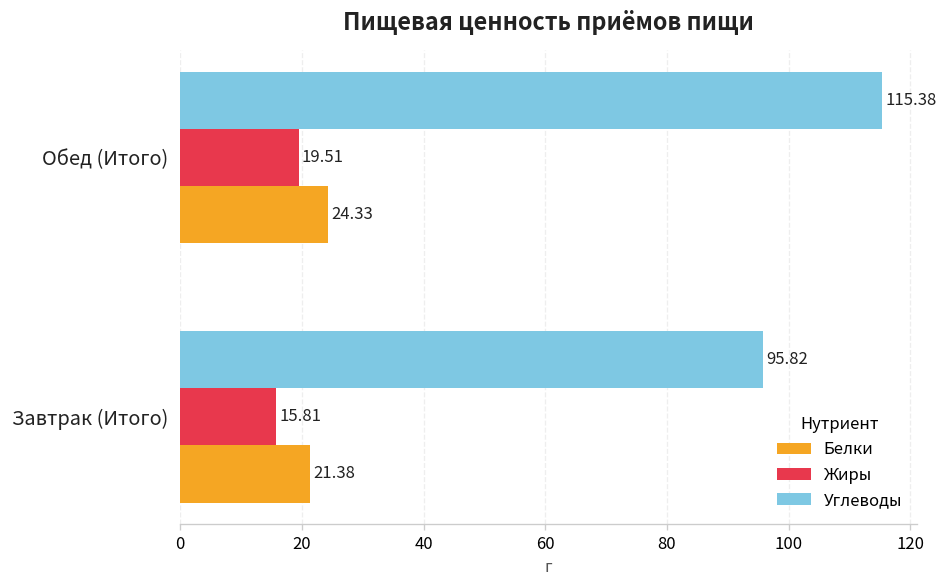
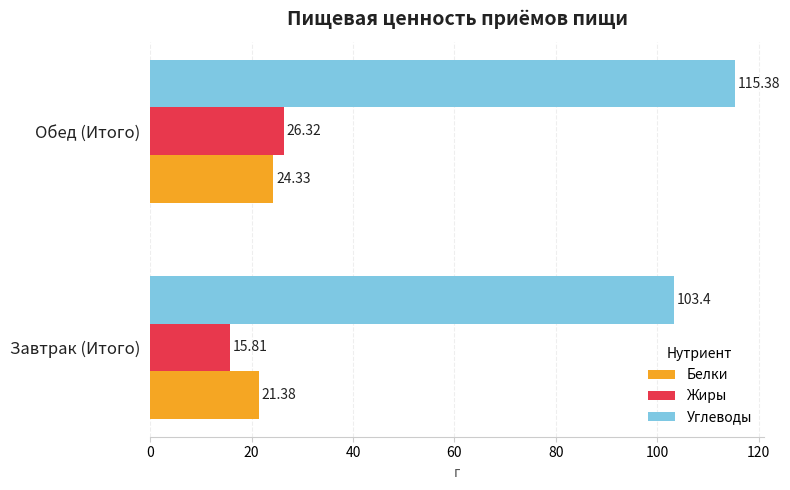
Жиры, Обед (Итого): 19.51 -> 26.32
Углеводы, Завтрак (Итого): 95.82 -> 103.4
